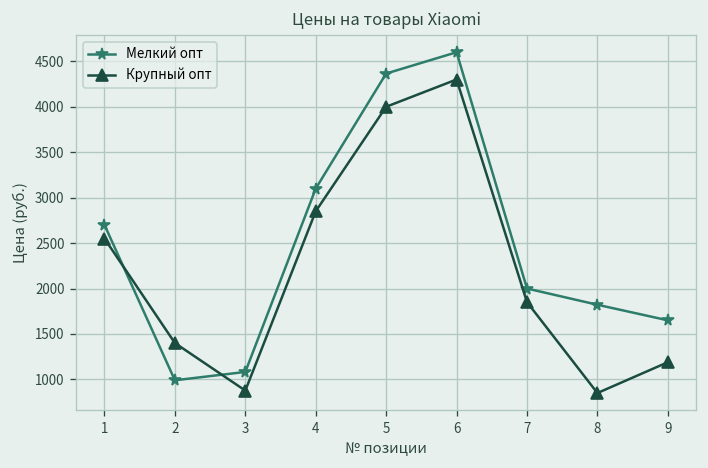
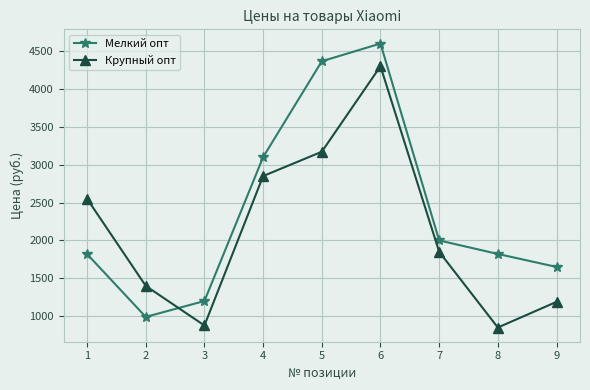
Мелкий опт, 1: 2700 -> 1800
Мелкий опт, 3: 1100 -> 1200
Крупный опт, 5: 4000 -> 3200
